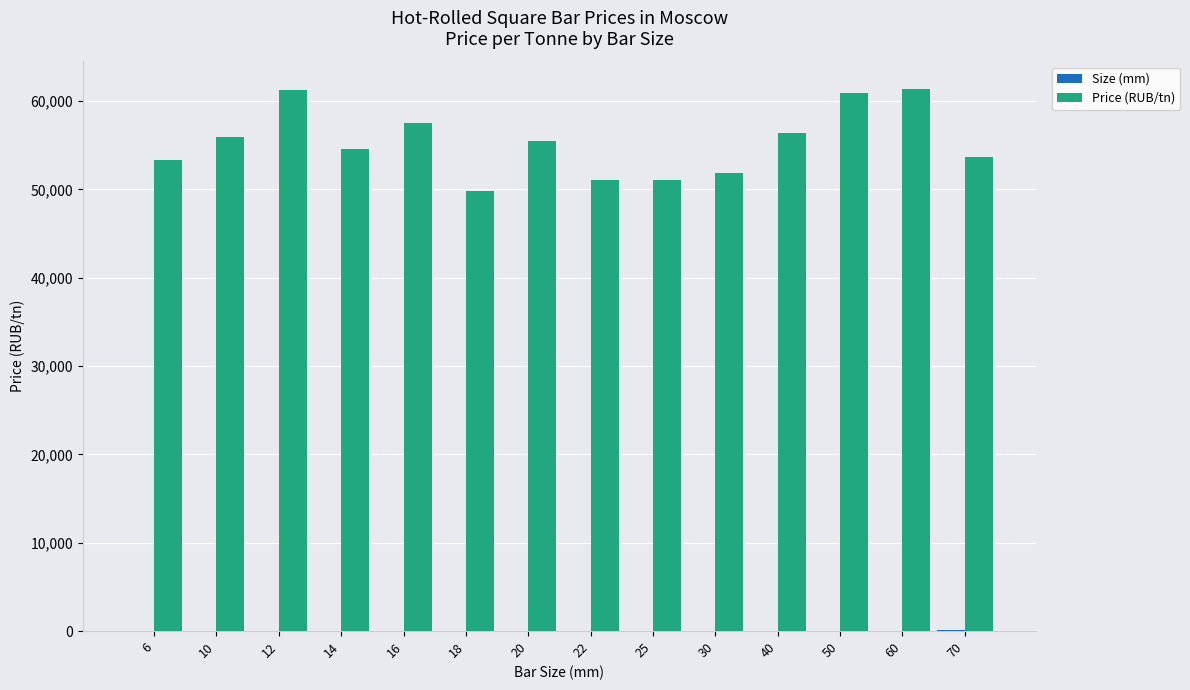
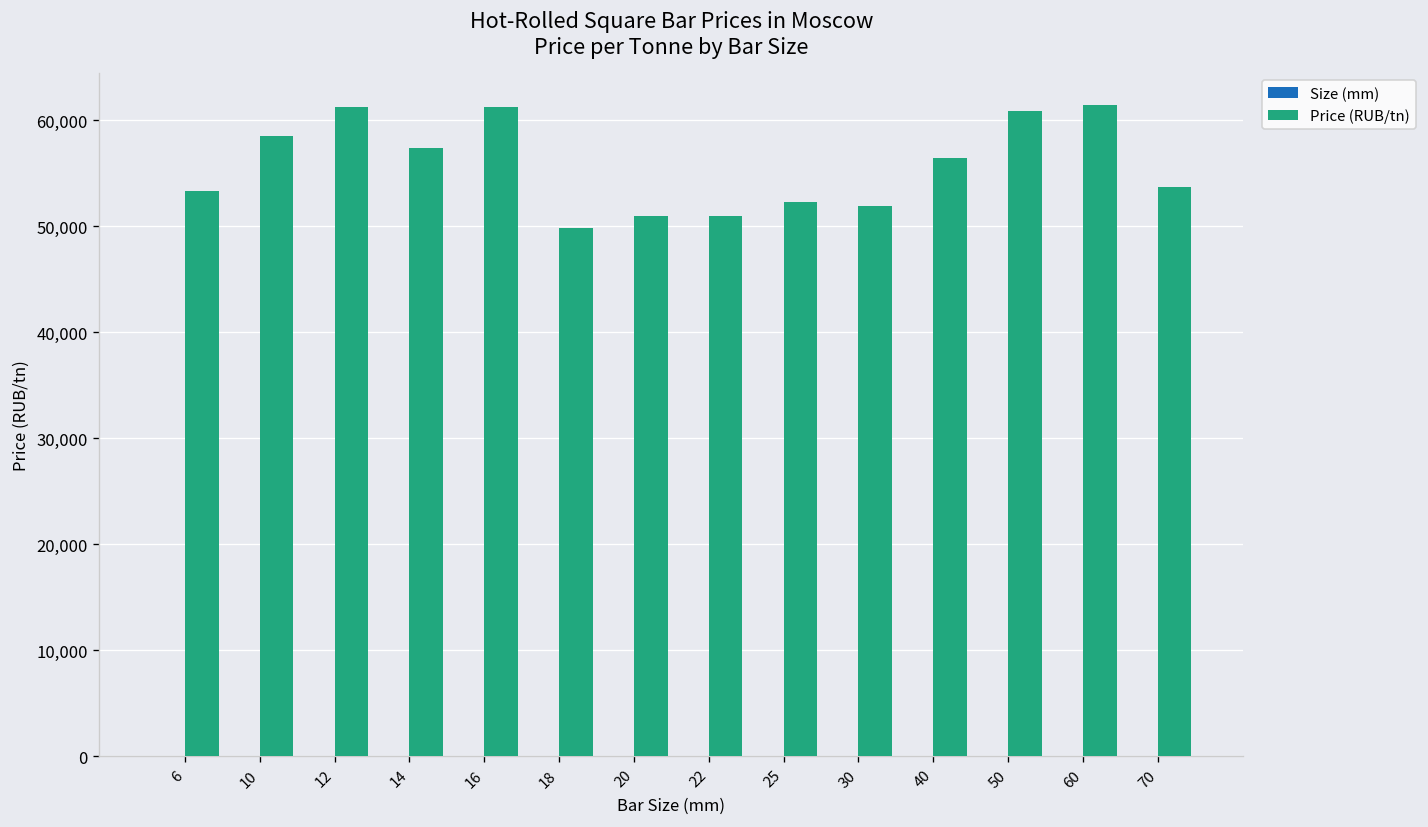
Price (RUB/tn), 10: 56,000 -> 59,000
Price (RUB/tn), 14: 55,000 -> 57,000
Price (RUB/tn), 16: 58,000 -> 61,000
Price (RUB/tn), 20: 55,000 -> 51,000
Price (RUB/tn), 25: 51,000 -> 52,000
